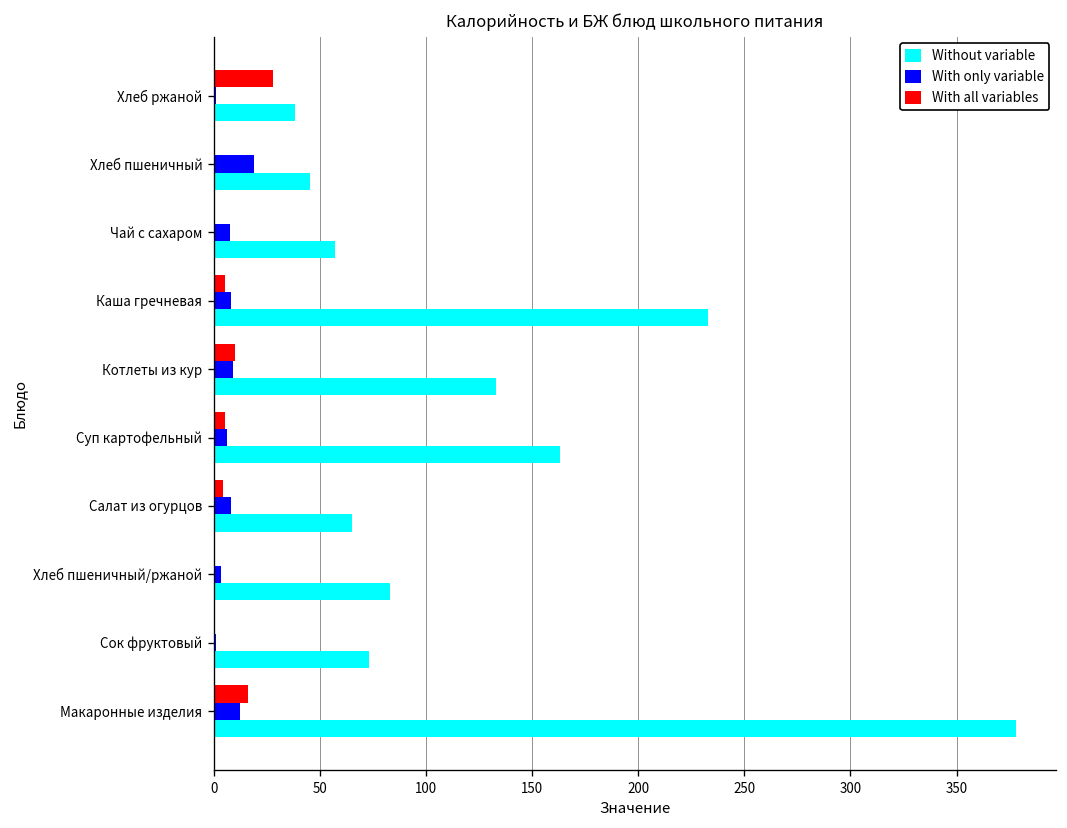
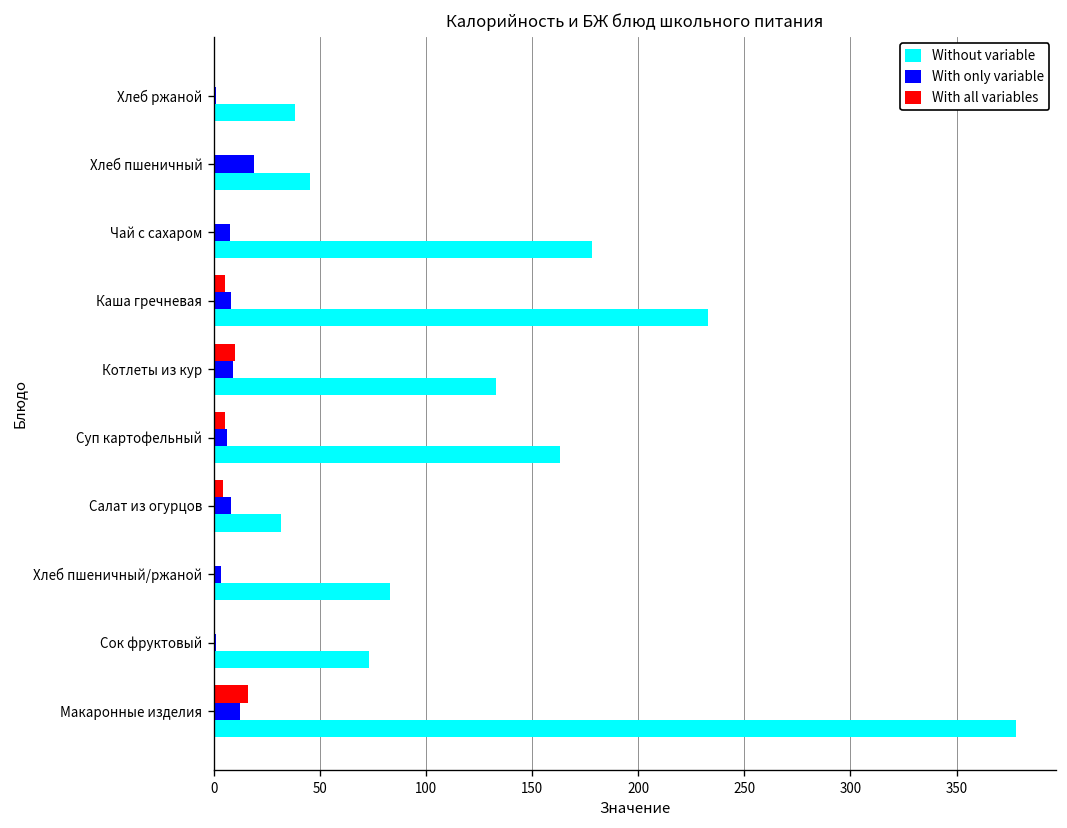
With all variables, Хлеб ржаной: 28 -> 0
Without variable, Чай с сахаром: 57 -> 178
Without variable, Салат из огурцов: 65 -> 32
